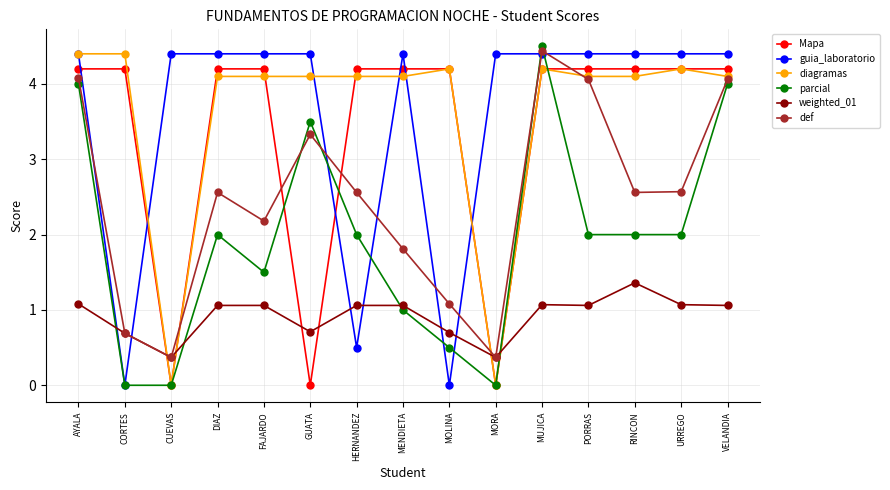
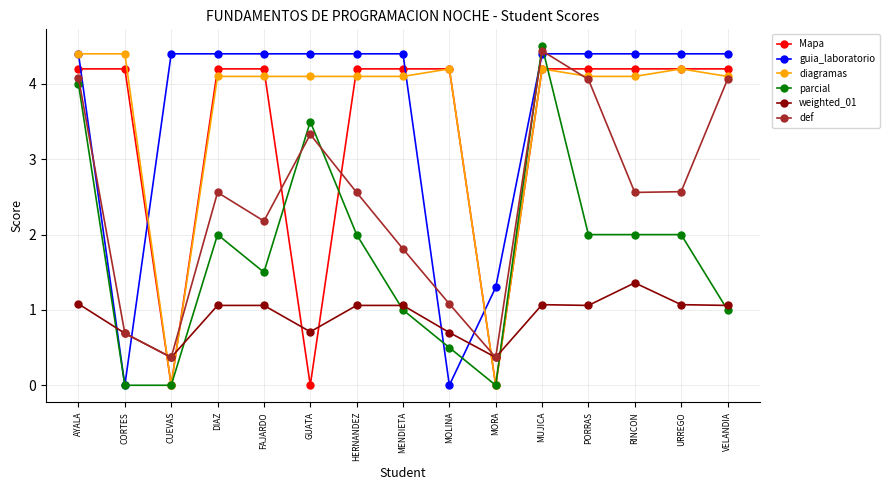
guia_laboratorio, HERNANDEZ: 0.5 -> 4.4
guia_laboratorio, MORA: 4.4 -> 1.3
parcial, VELANDIA: 4 -> 1
